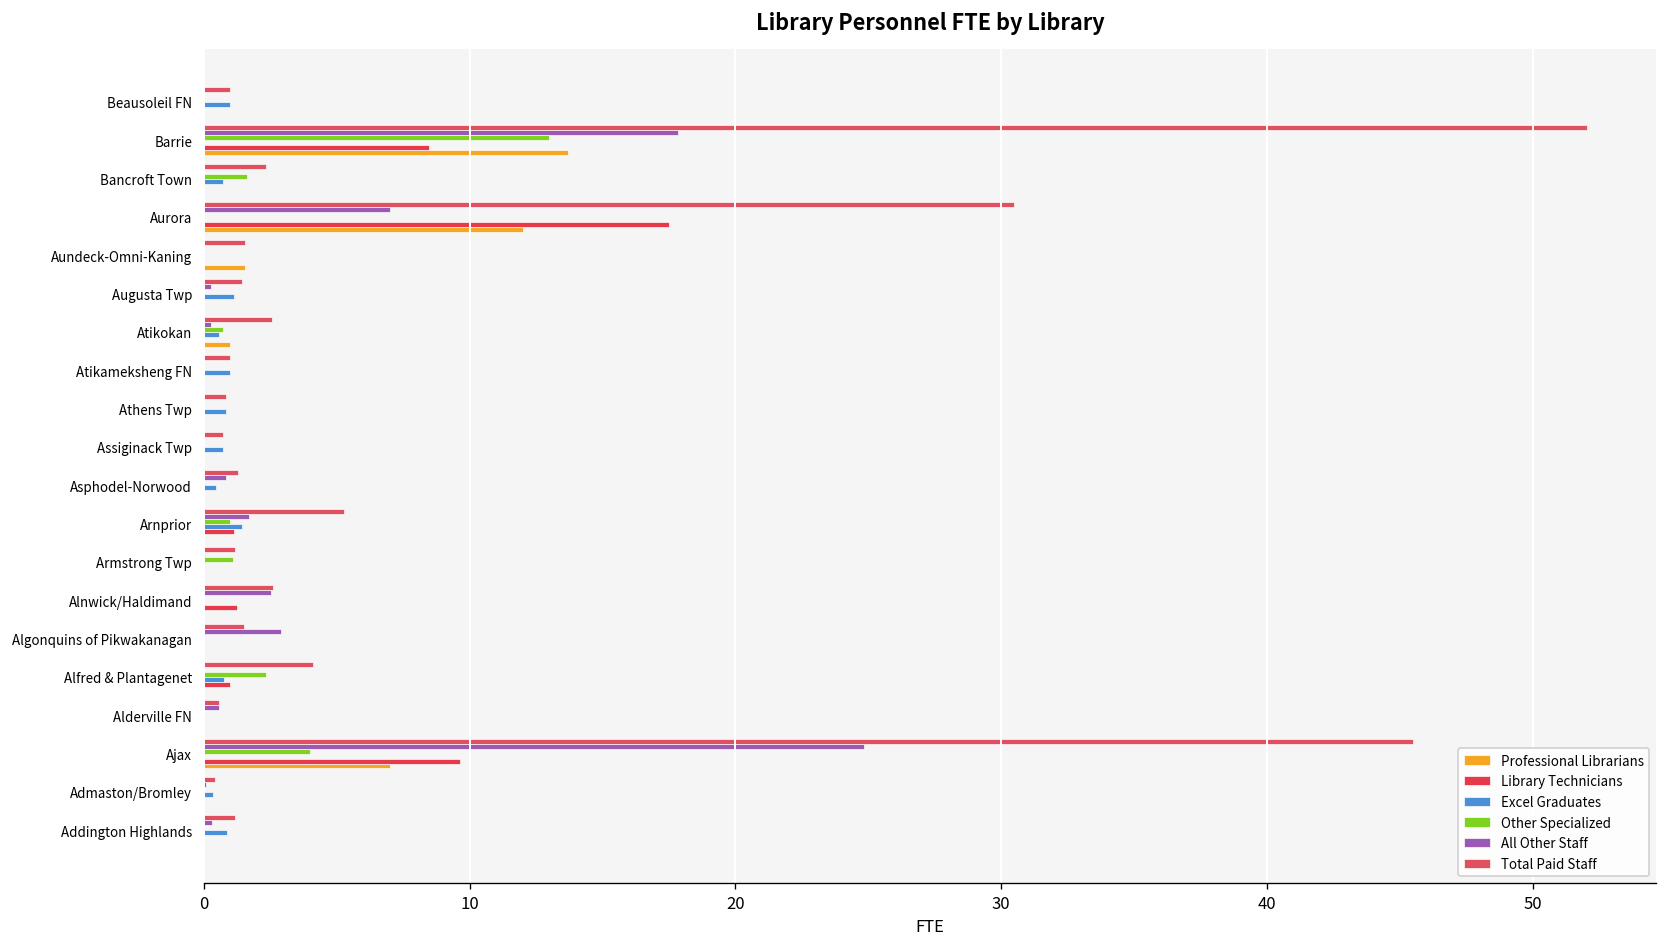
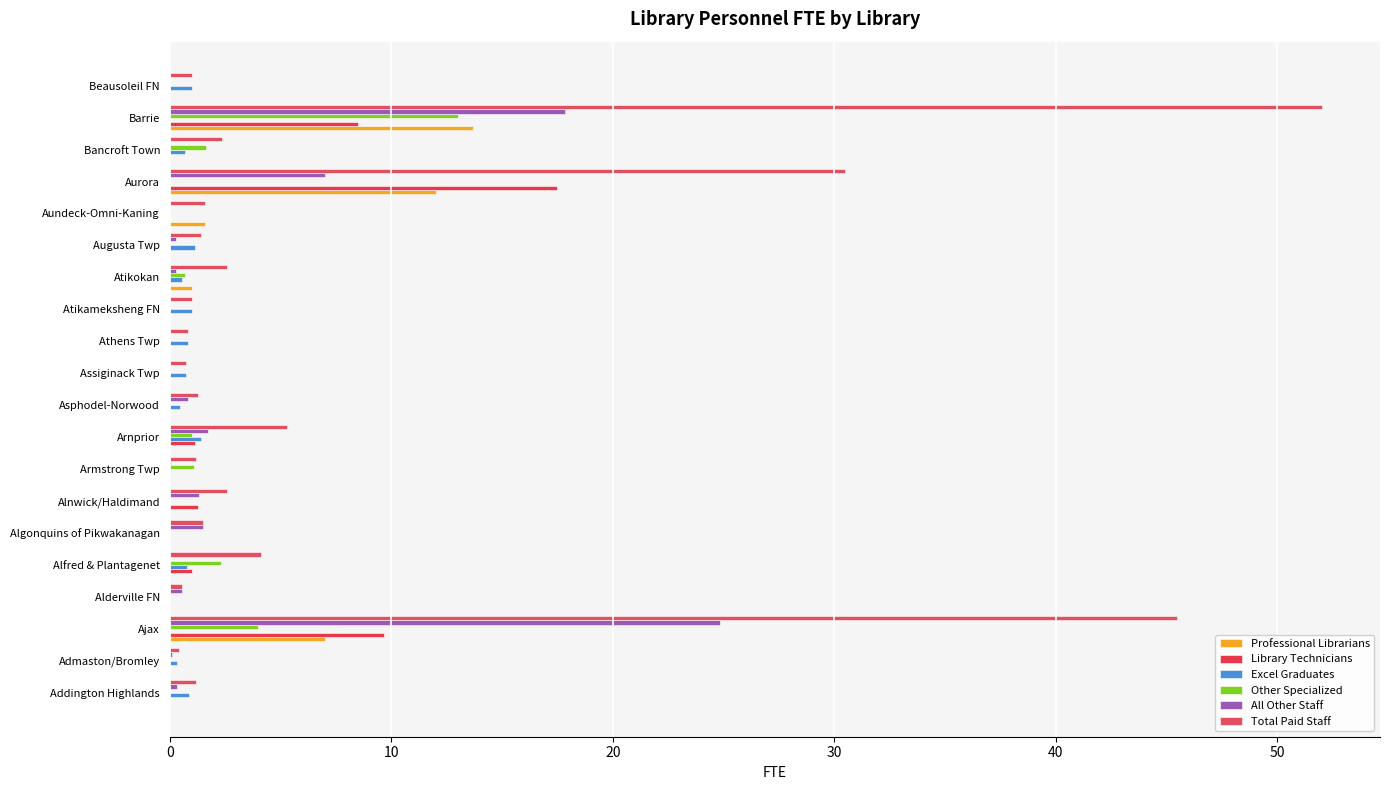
All Other Staff, Alnwick/Haldimand: 2.6 -> 1.3
All Other Staff, Algonquins of Pikwakanagan: 2.9 -> 1.5
